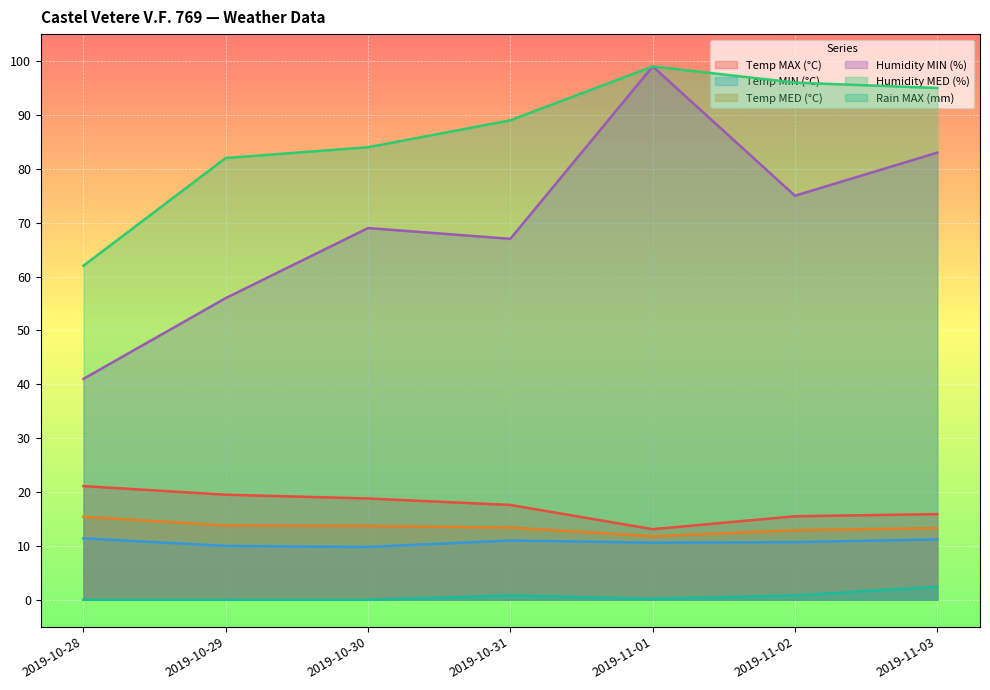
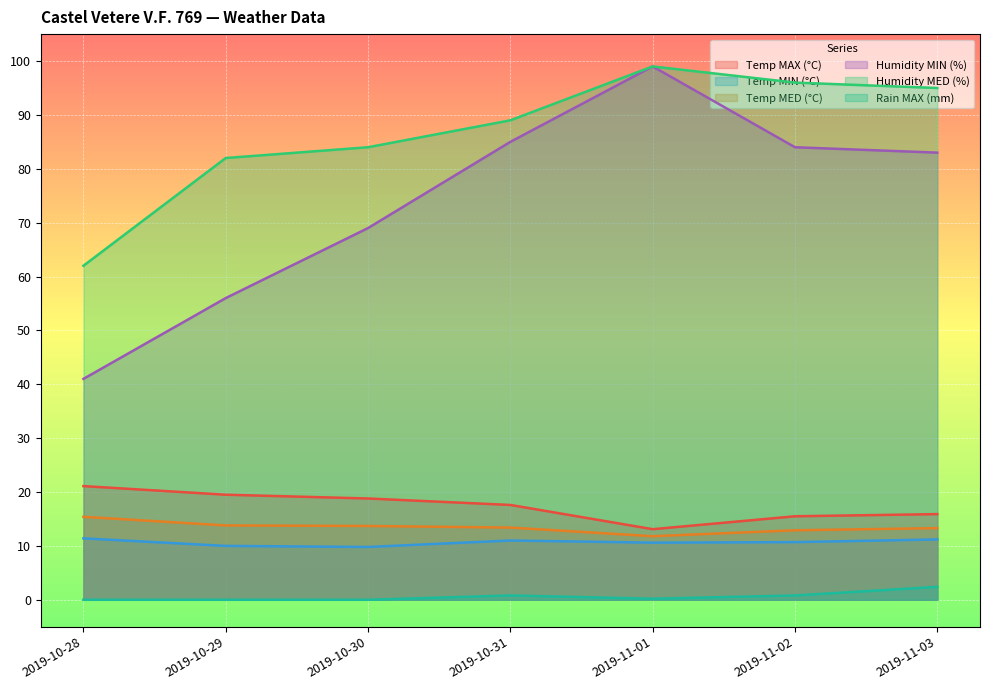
Humidity MIN (%), 2019-10-31: 67 -> 85
Humidity MIN (%), 2019-11-02: 75 -> 84
